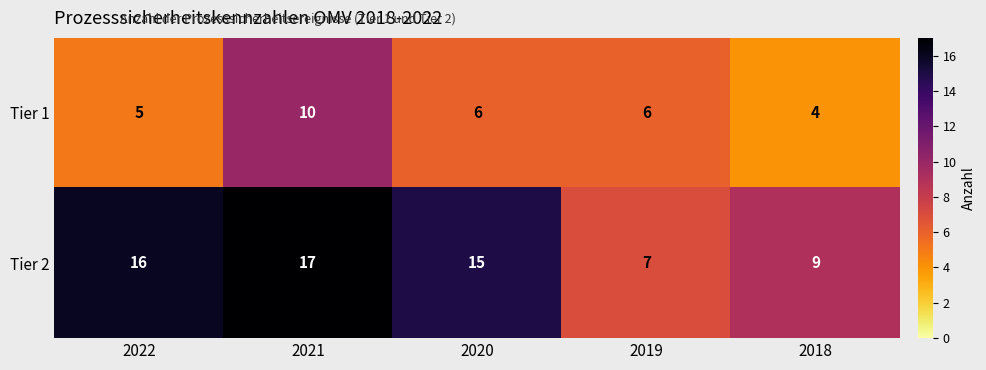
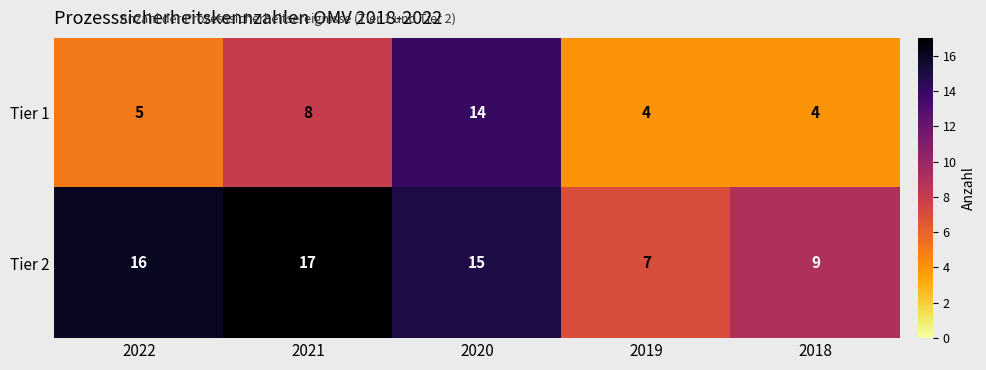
Tier 1, 2021: 10 -> 8
Tier 1, 2020: 6 -> 14
Tier 1, 2019: 6 -> 4
